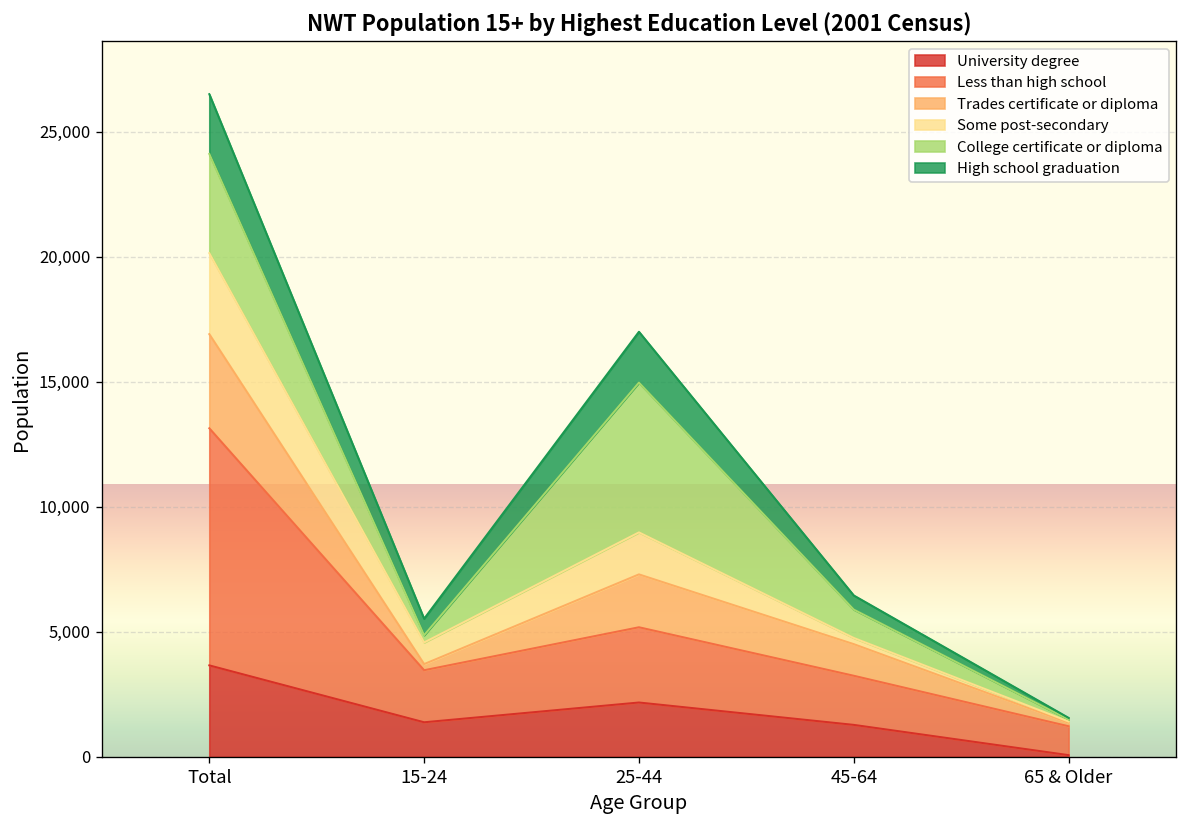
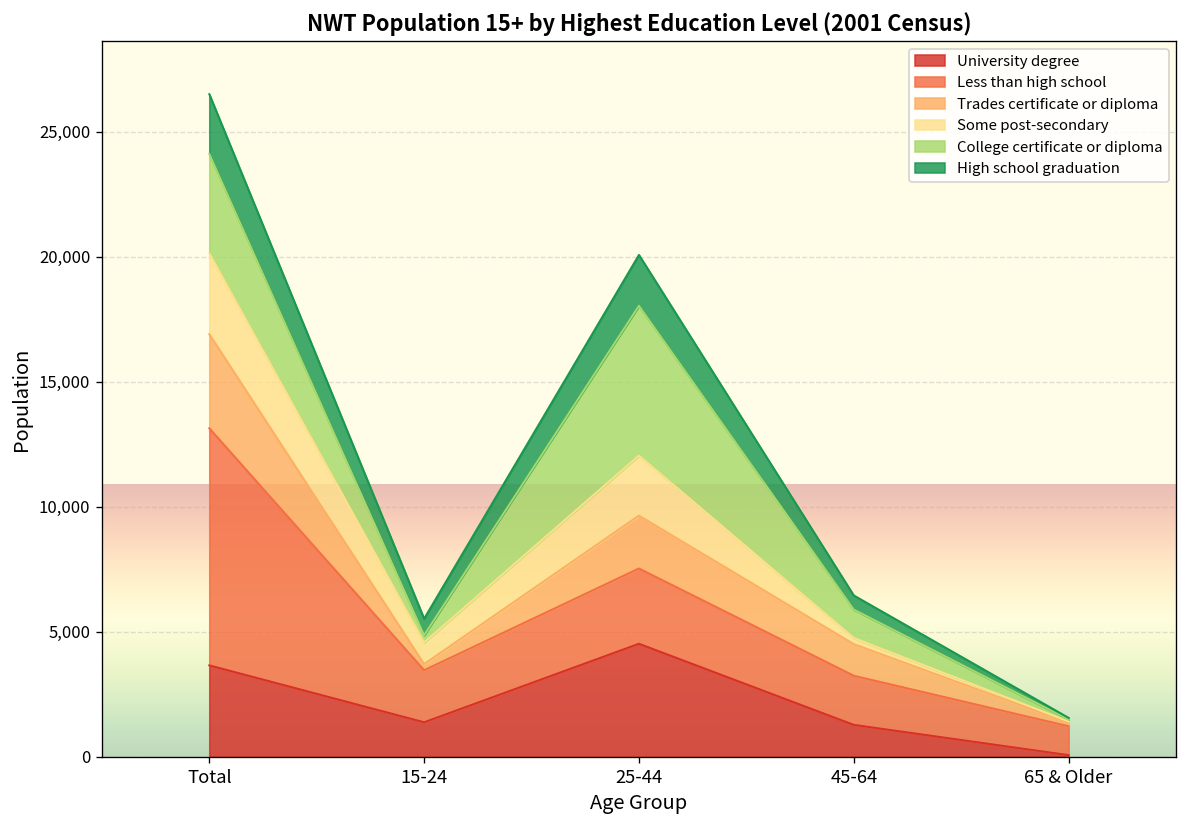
University degree, 25-44: 2,200 -> 4,500
Some post-secondary, 25-44: 1,700 -> 2,400
